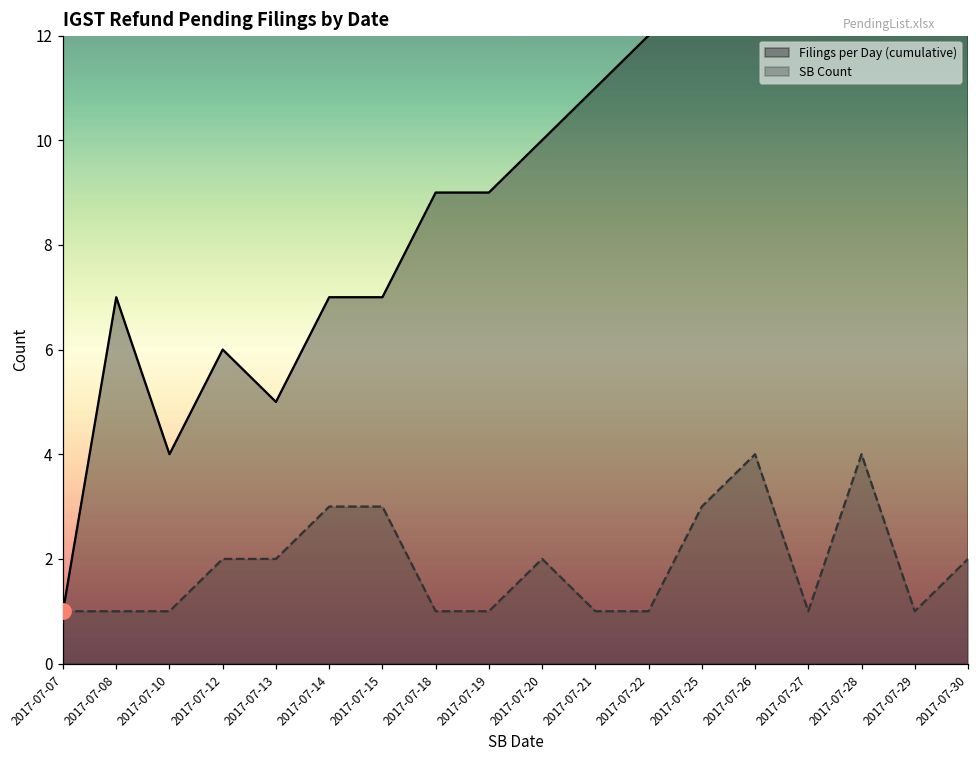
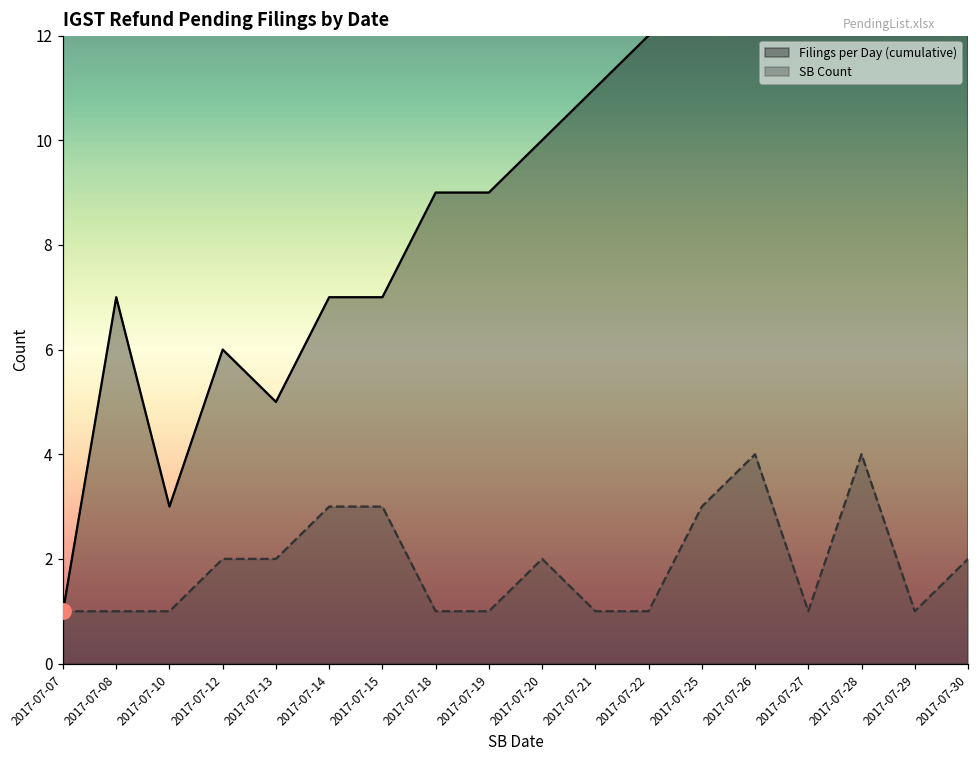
Filings per Day (cumulative), 2017-07-10: 4 -> 3
